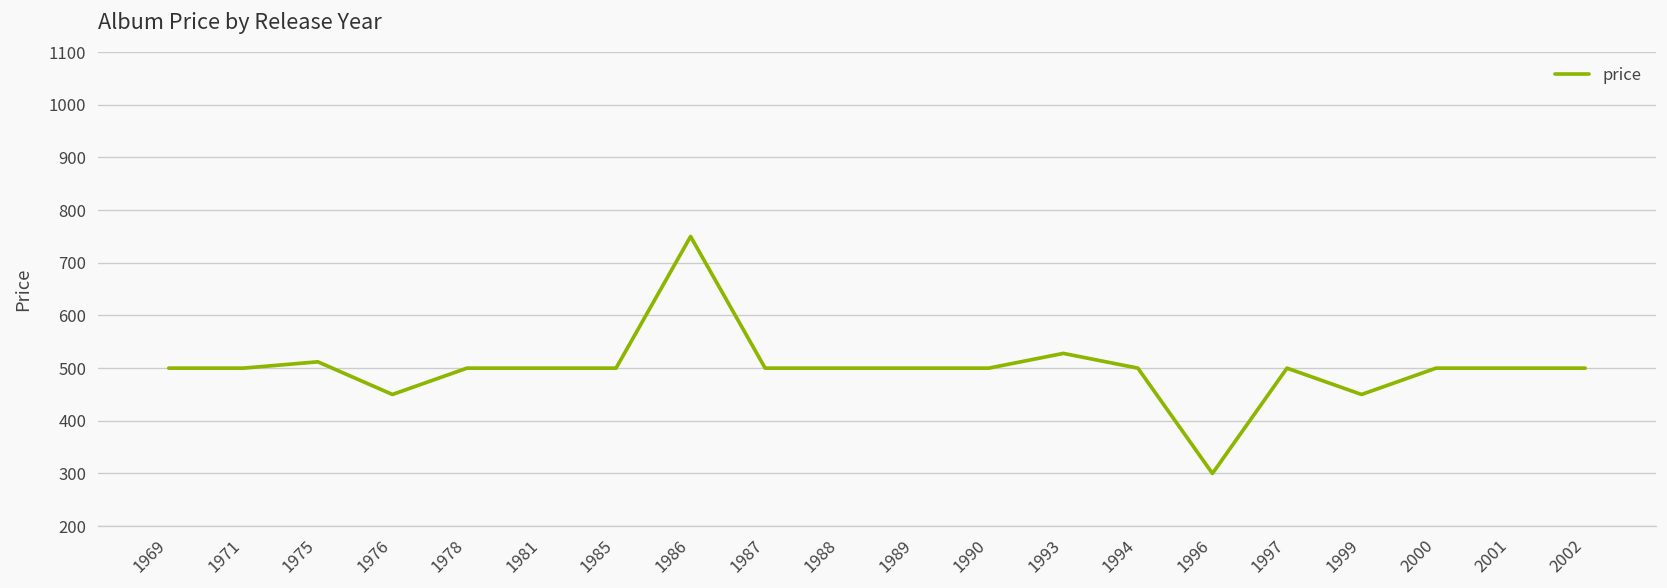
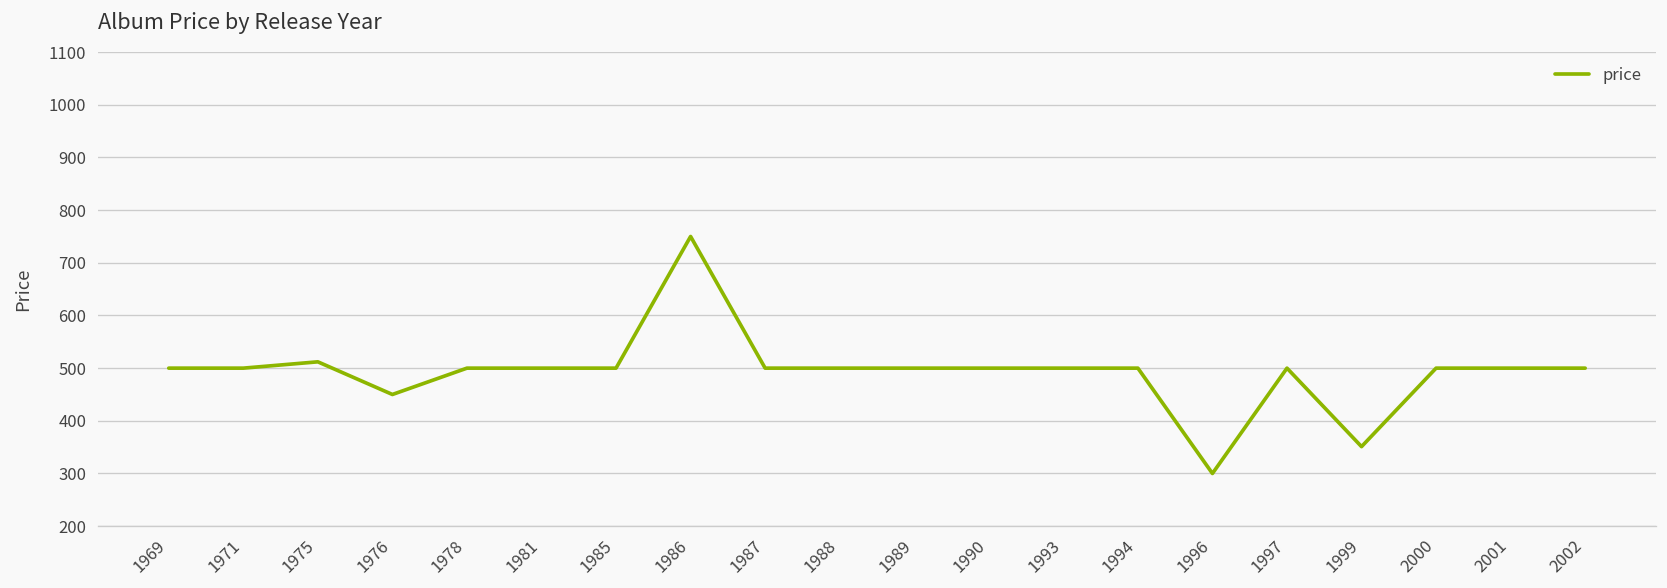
1993: 530 -> 500
1999: 450 -> 350
